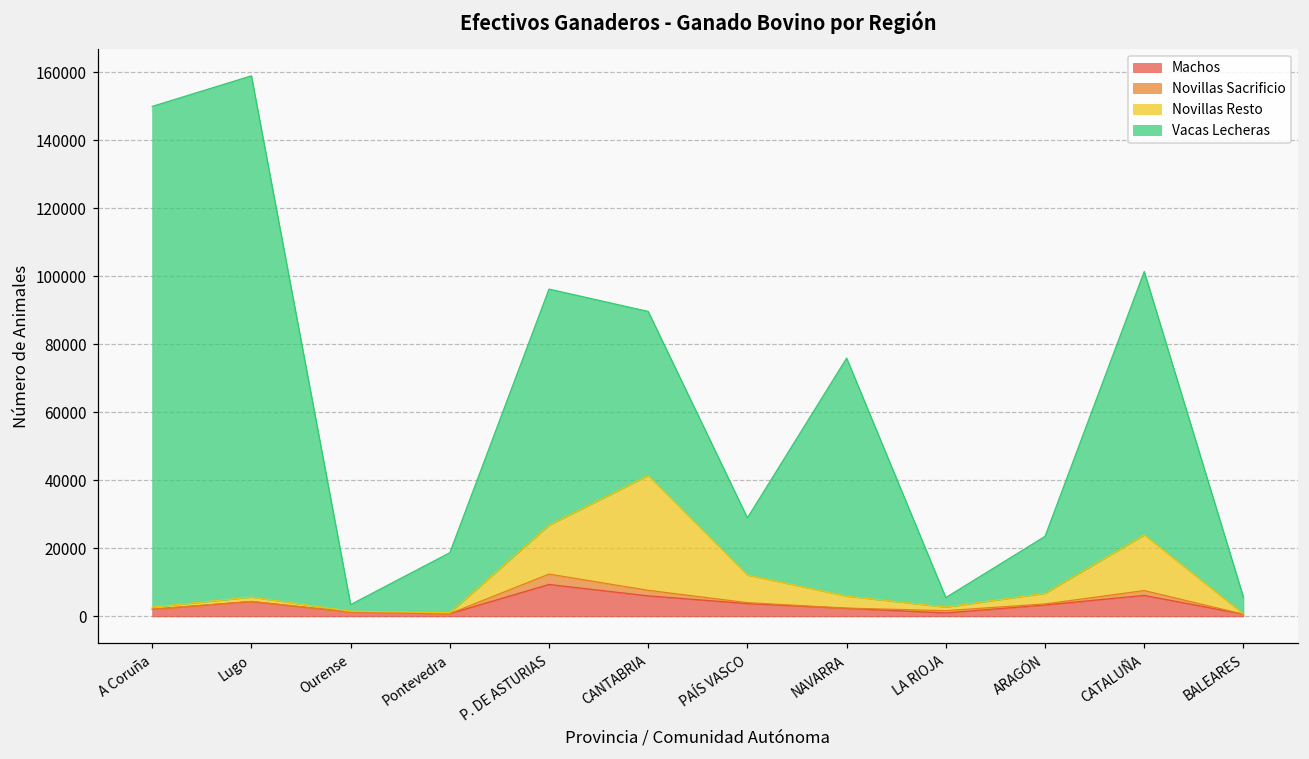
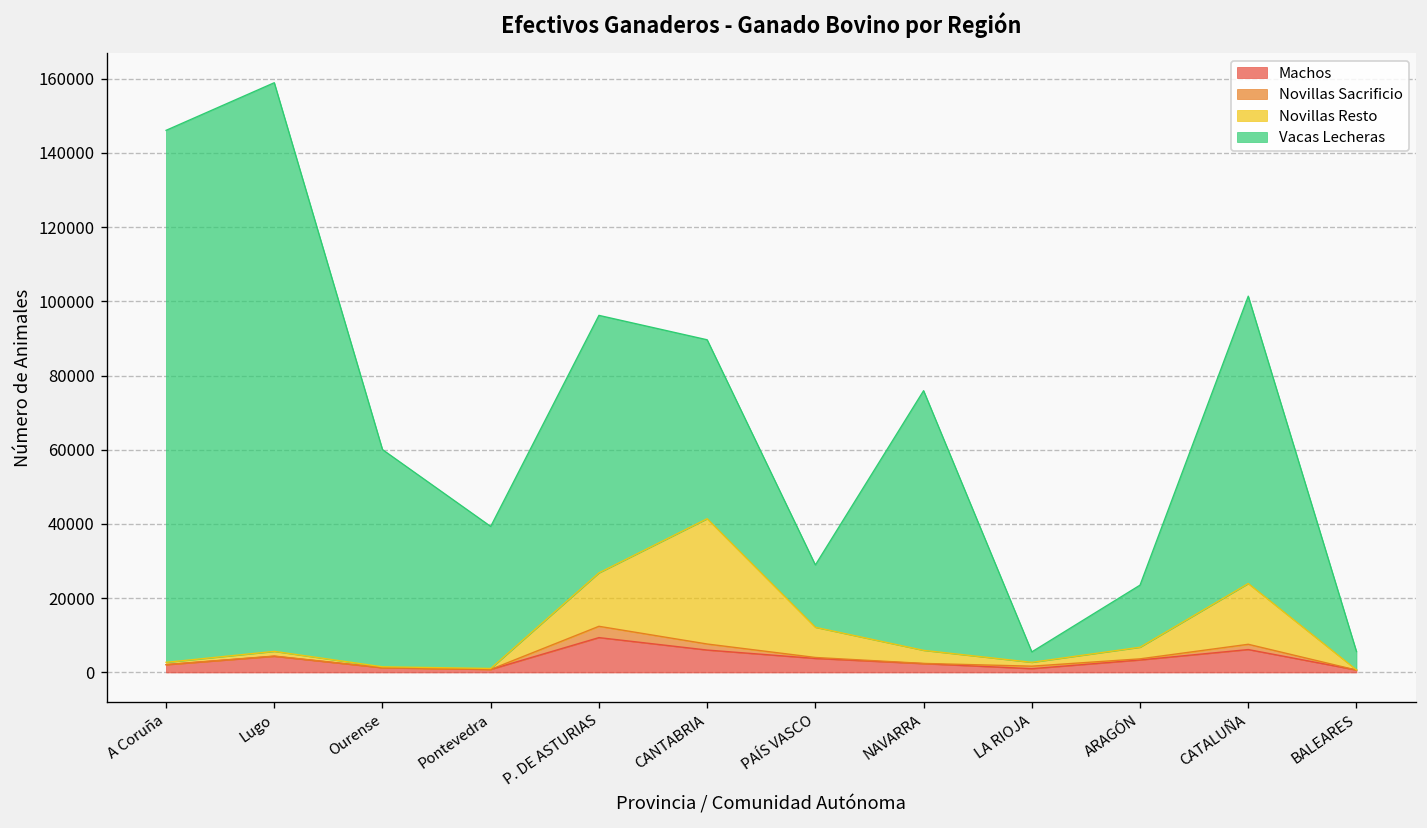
Vacas Lecheras, A Coruña: 147000 -> 143000
Vacas Lecheras, Ourense: 2000 -> 59000
Vacas Lecheras, Pontevedra: 18000 -> 38000
